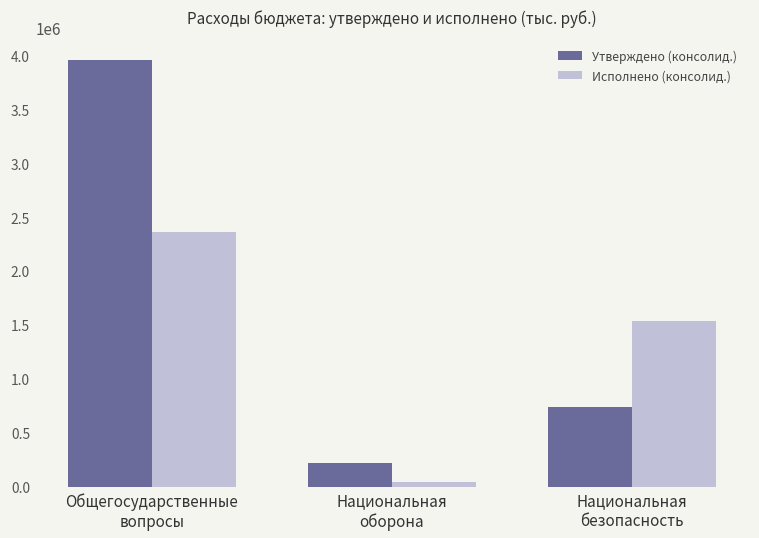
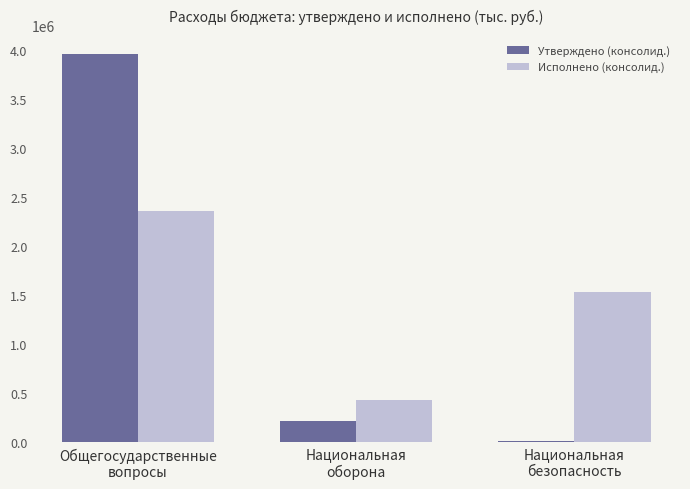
Исполнено (консолид.), Национальная оборона: 0 -> 400000
Утверждено (консолид.), Национальная безопасность: 700000 -> 0
